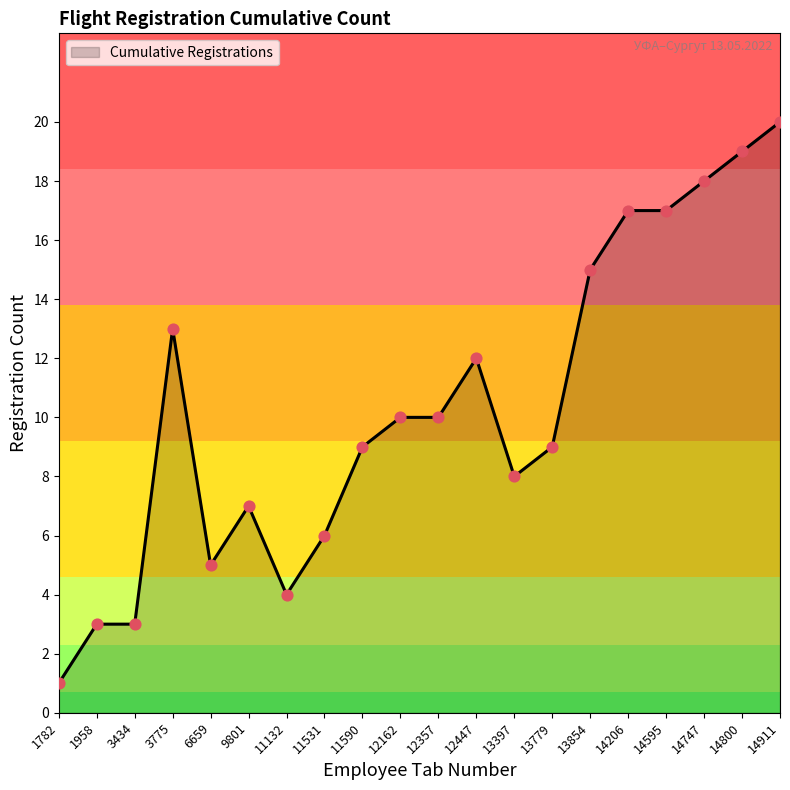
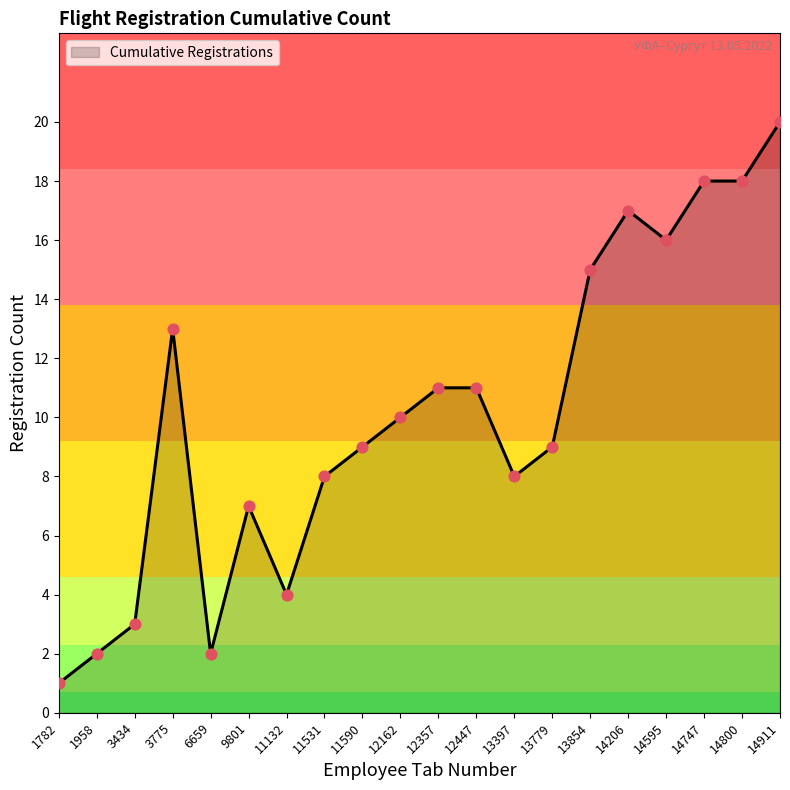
1958: 3 -> 2
6659: 5 -> 2
11531: 6 -> 8
12357: 10 -> 11
12447: 12 -> 11
14595: 17 -> 16
14800: 19 -> 18
